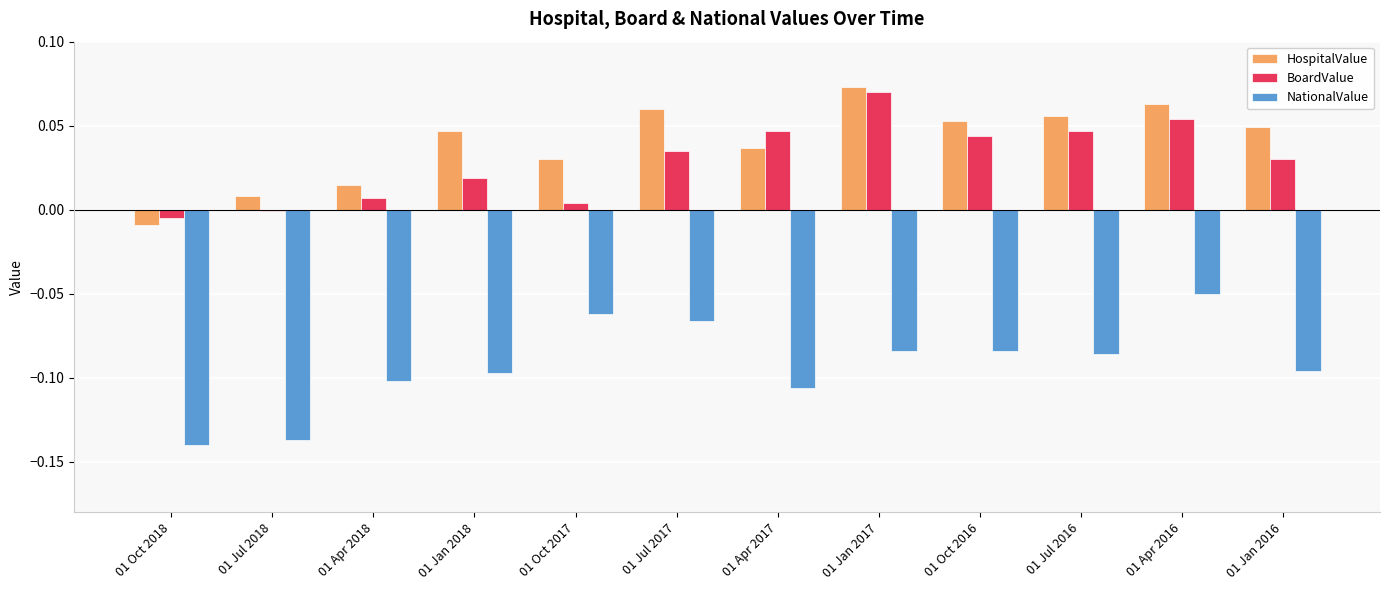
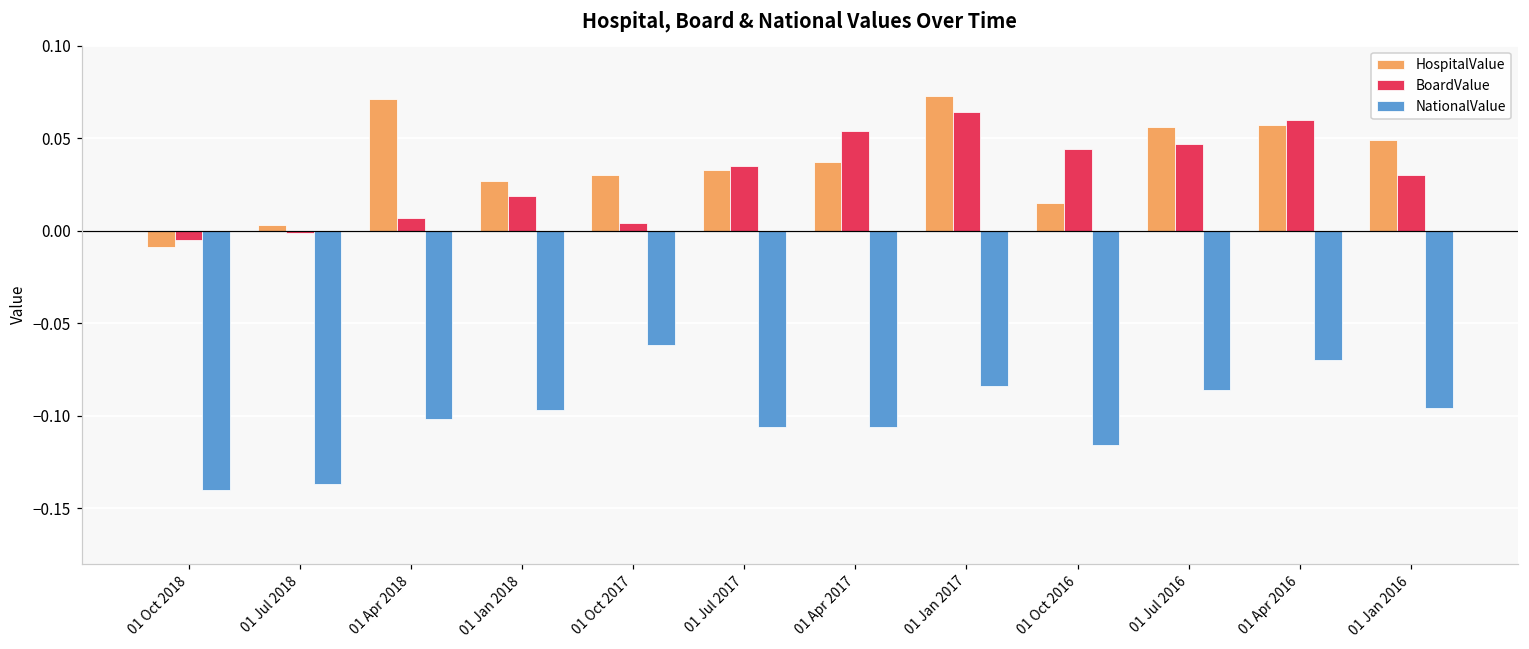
HospitalValue, 01 Jul 2018: 0.008 -> 0.003
HospitalValue, 01 Apr 2018: 0.015 -> 0.071
HospitalValue, 01 Jan 2018: 0.047 -> 0.027
HospitalValue, 01 Jul 2017: 0.060 -> 0.033
NationalValue, 01 Jul 2017: -0.066 -> -0.106
BoardValue, 01 Apr 2017: 0.047 -> 0.054
BoardValue, 01 Jan 2017: 0.070 -> 0.064
HospitalValue, 01 Oct 2016: 0.053 -> 0.015
NationalValue, 01 Oct 2016: -0.084 -> -0.116
HospitalValue, 01 Apr 2016: 0.063 -> 0.057
BoardValue, 01 Apr 2016: 0.054 -> 0.060
NationalValue, 01 Apr 2016: -0.05 -> -0.07
